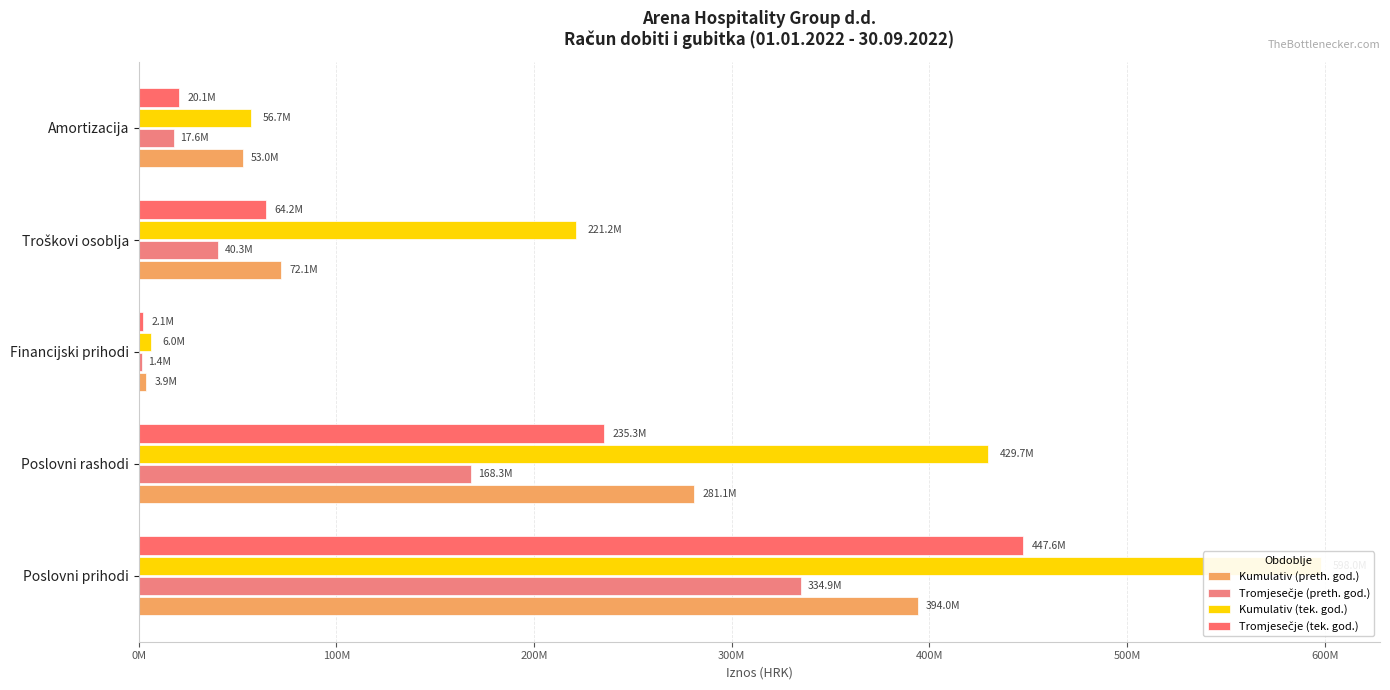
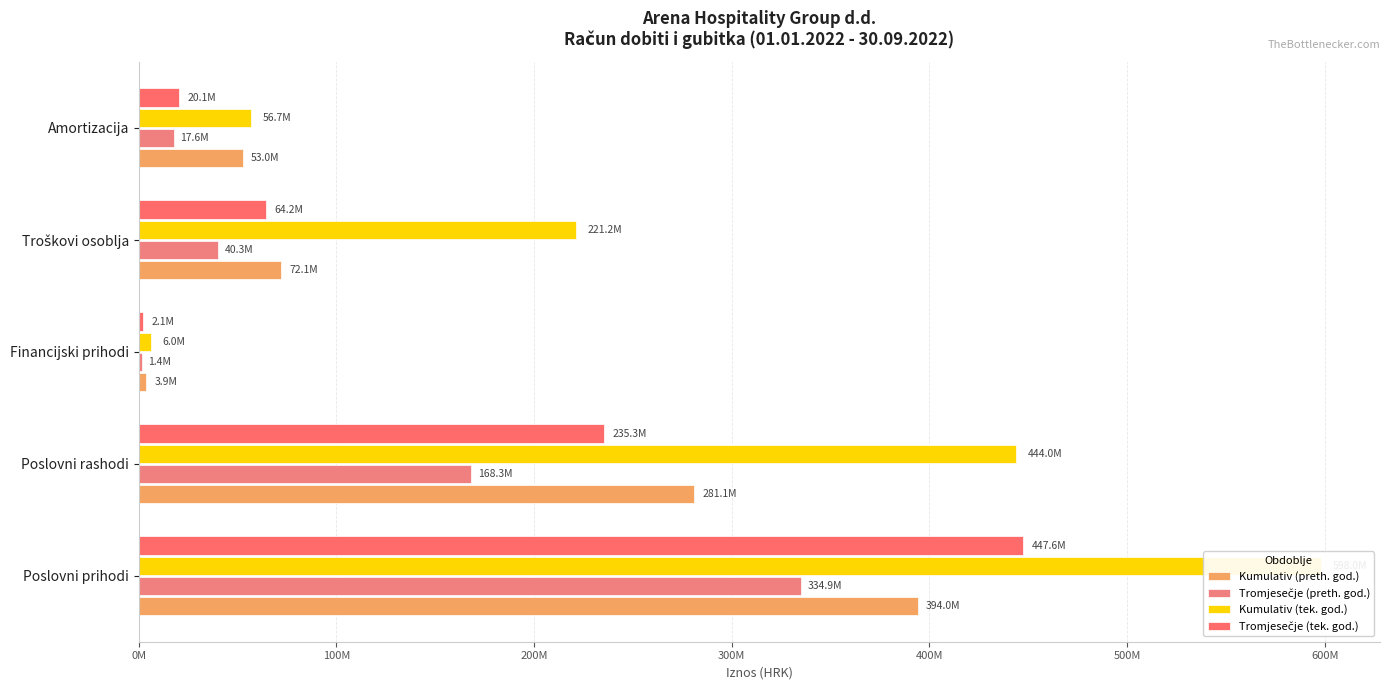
Kumulativ (tek. god.), Poslovni rashodi: 429.7M -> 444.0M
